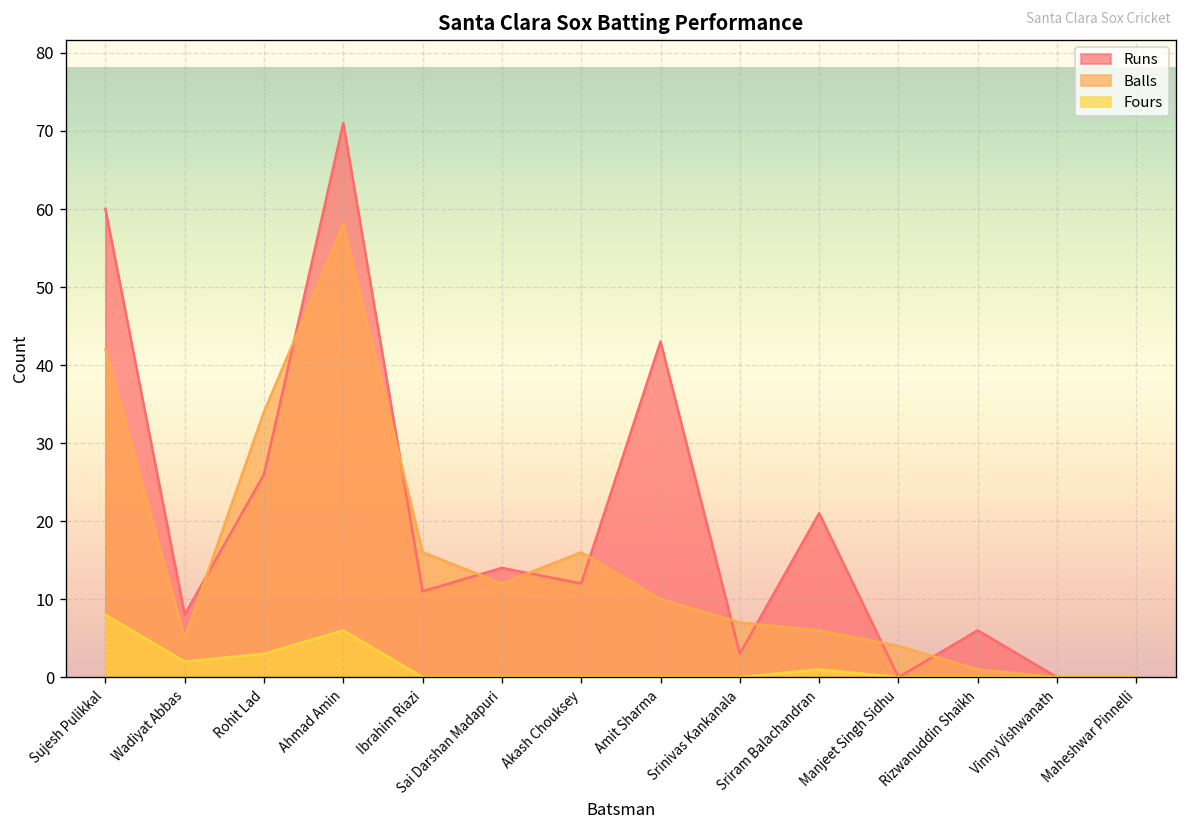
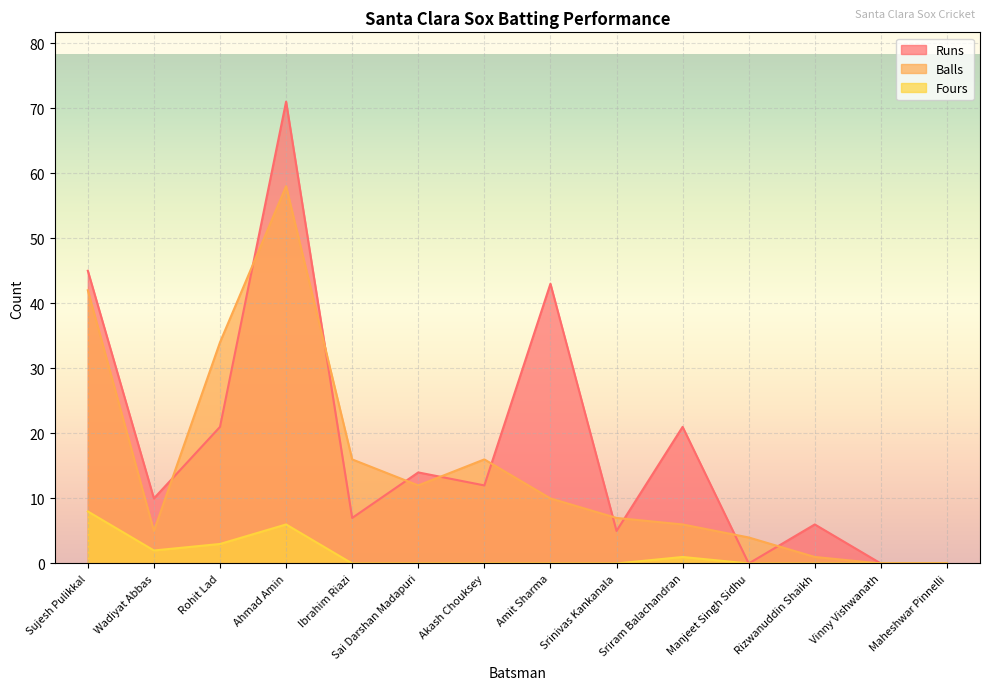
Runs, Sujesh Pulikkal: 60 -> 45
Runs, Wadiyat Abbas: 8 -> 10
Runs, Rohit Lad: 26 -> 21
Runs, Ibrahim Riazi: 11 -> 7
Runs, Srinivas Kankanala: 3 -> 5
